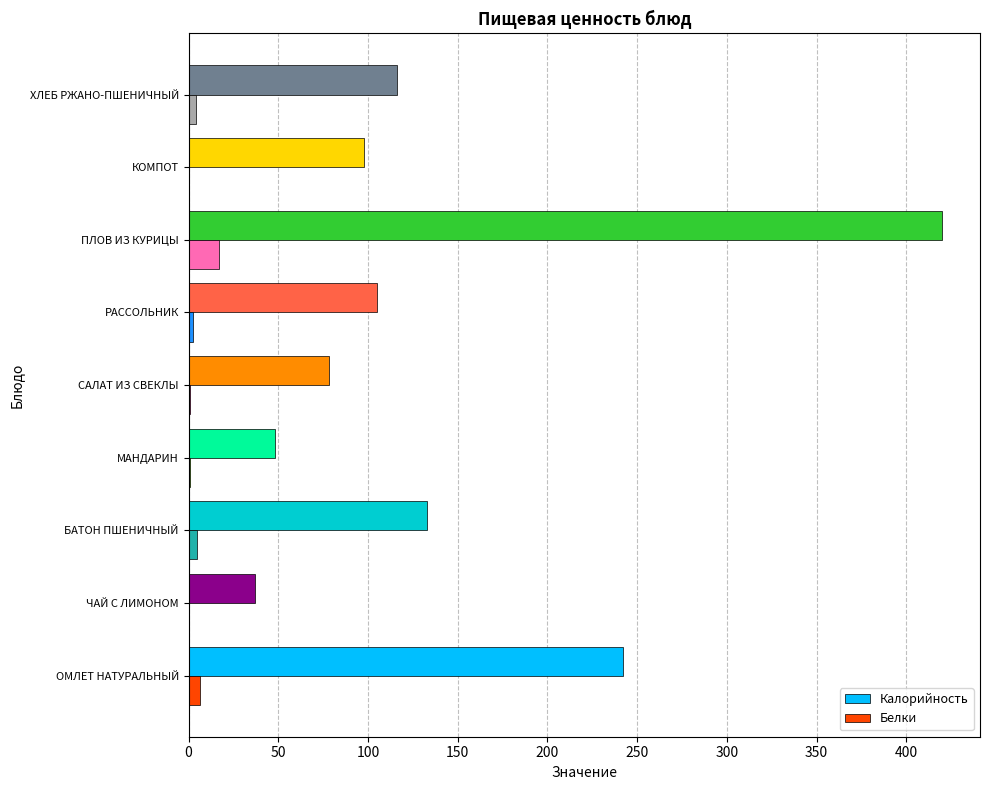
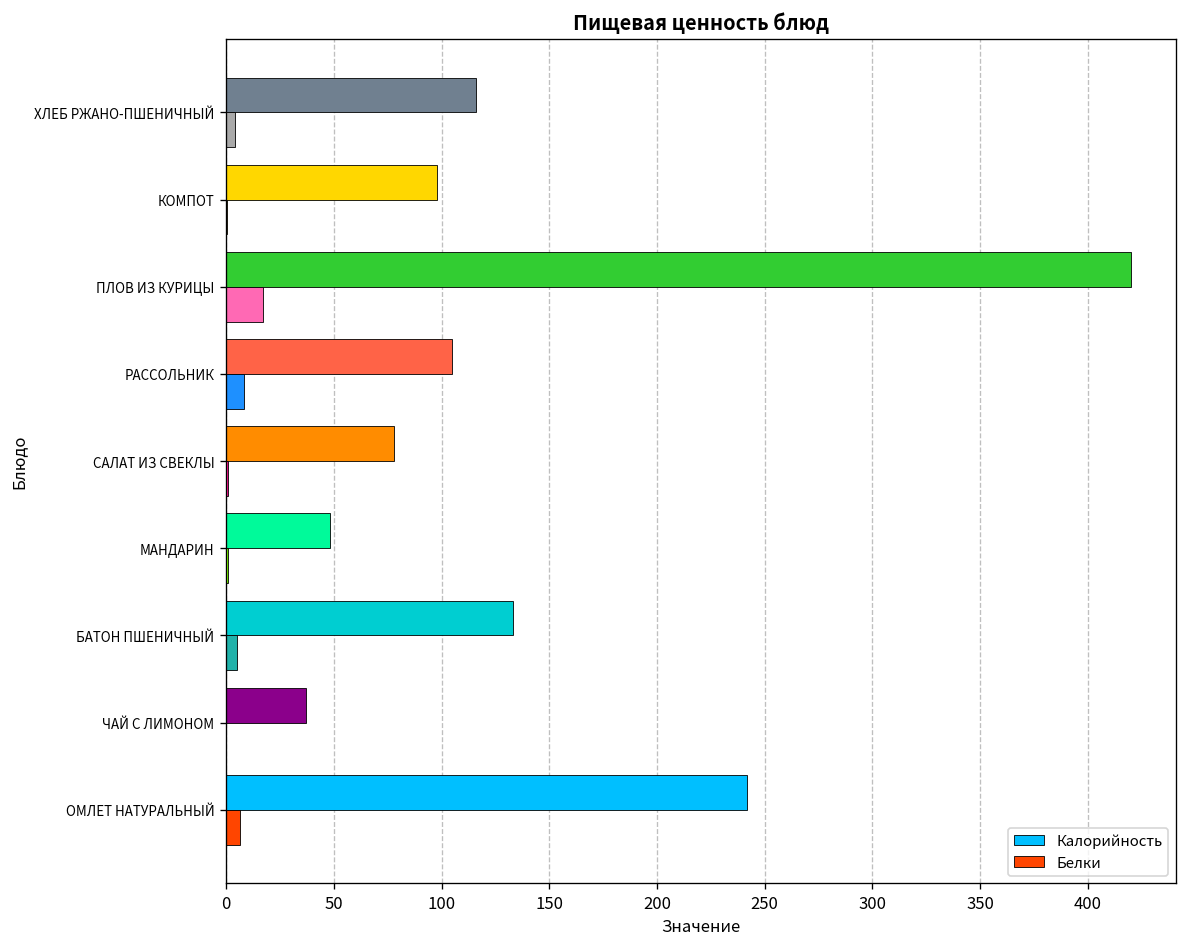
Белки, РАССОЛЬНИК: 3 -> 8
